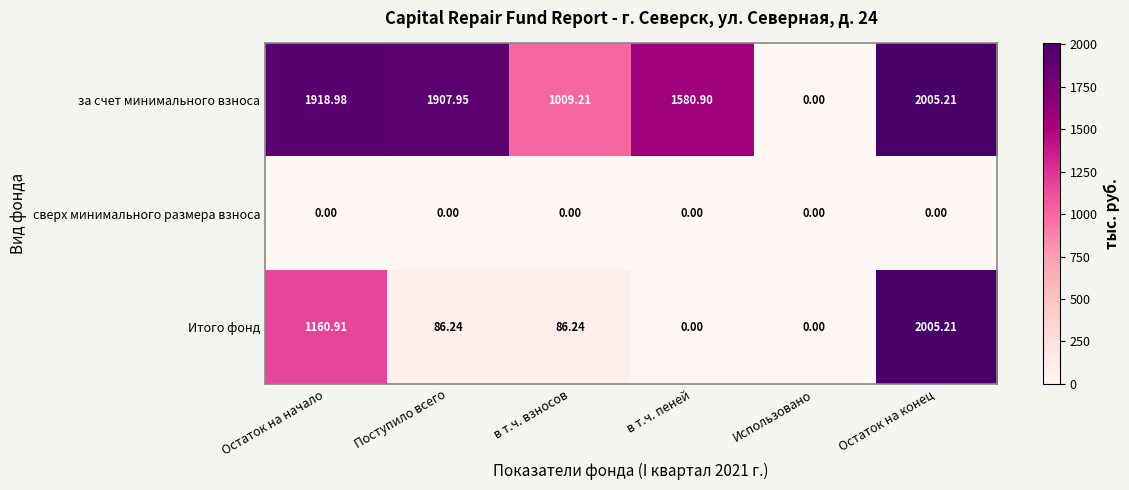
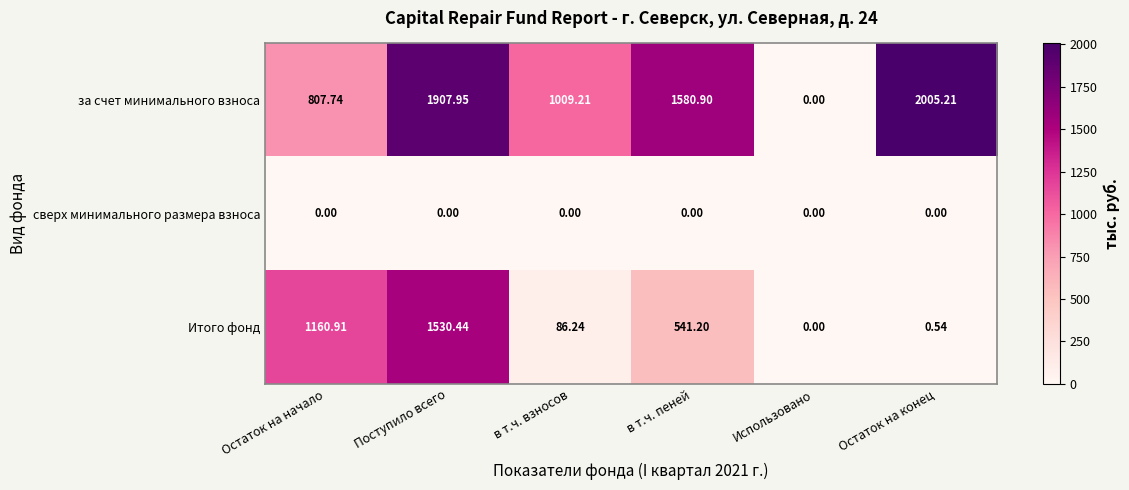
за счет минимального взноса, Остаток на начало: 1918.98 -> 807.74
Итого фонд, Поступило всего: 86.24 -> 1530.44
Итого фонд, в т.ч. пеней: 0.00 -> 541.20
Итого фонд, Остаток на конец: 2005.21 -> 0.54
